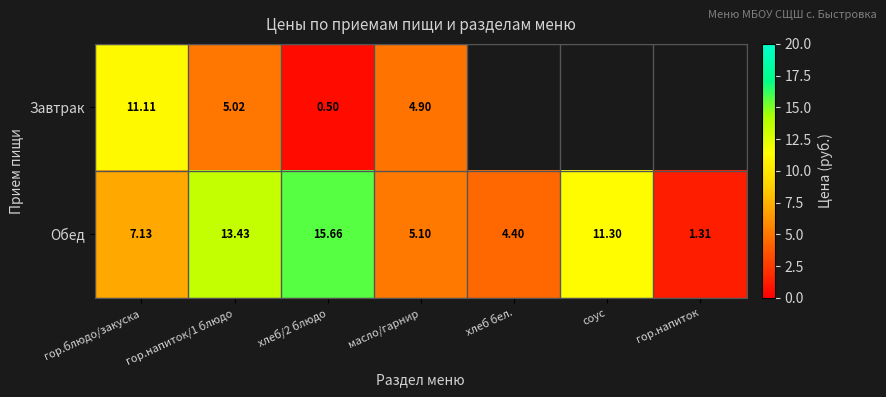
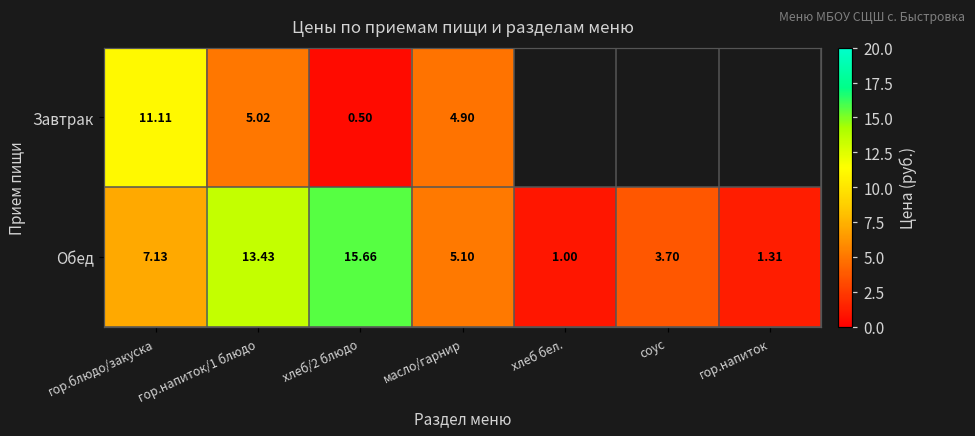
Обед, хлеб бел.: 4.40 -> 1.00
Обед, соус: 11.30 -> 3.70
